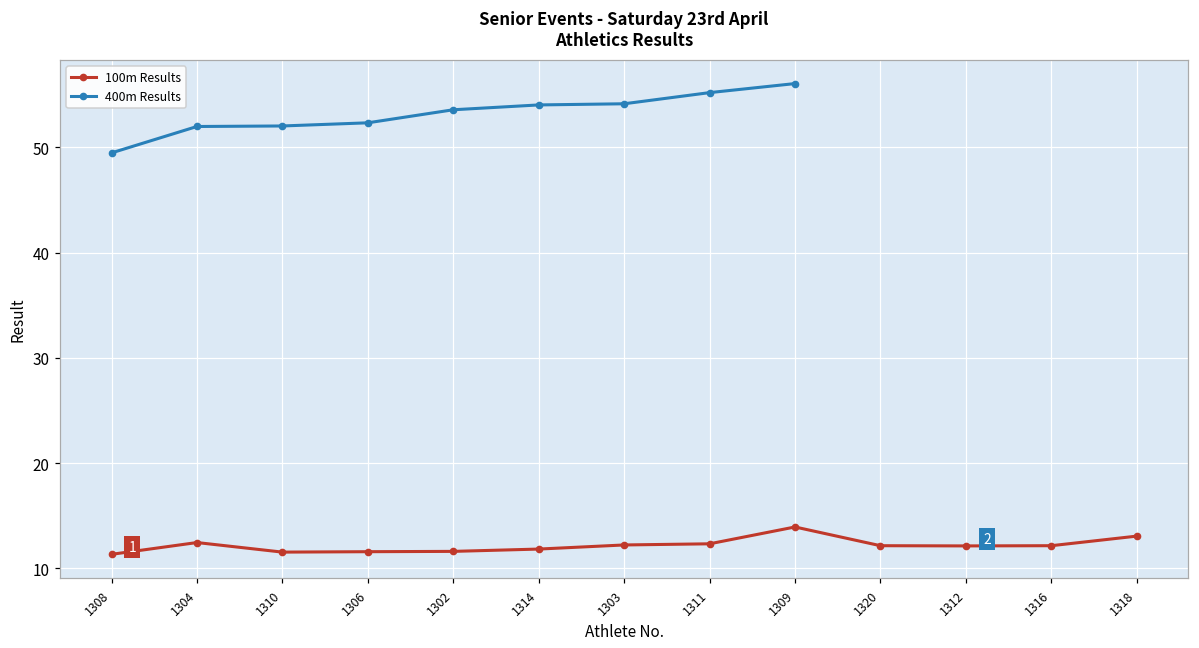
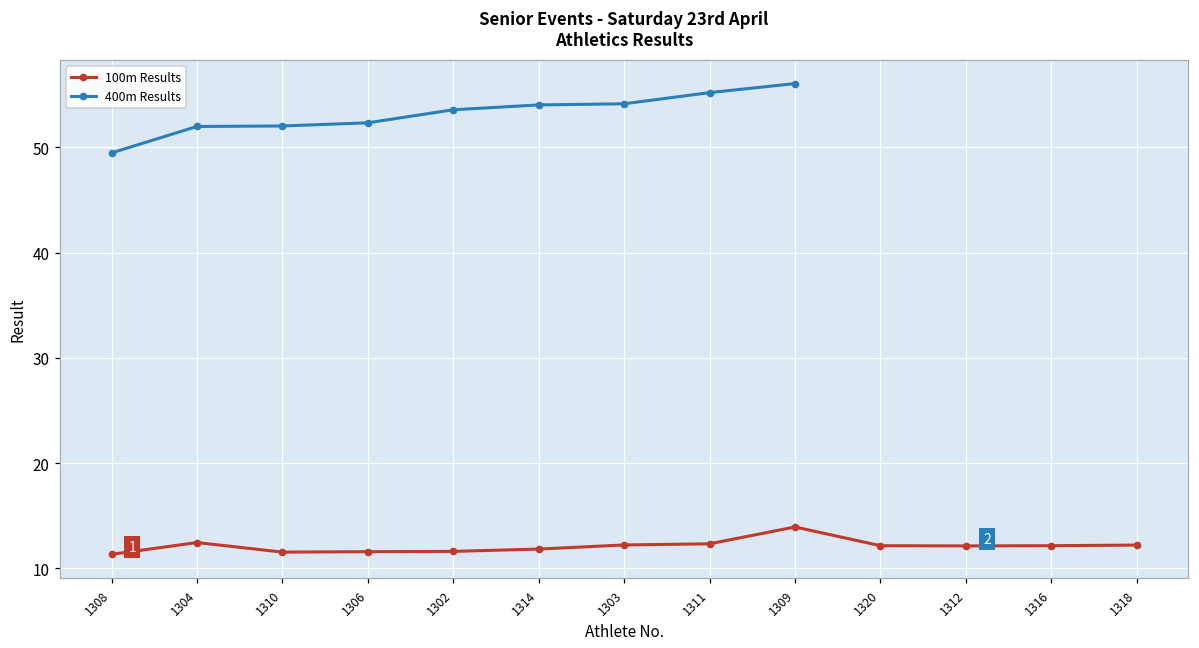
100m Results, 1318: 13 -> 12
